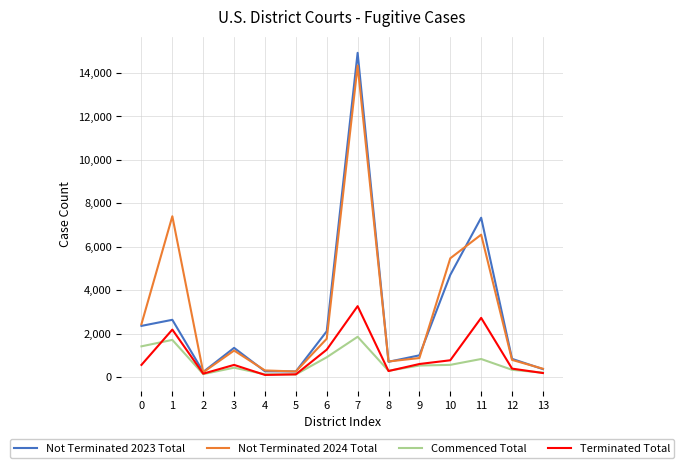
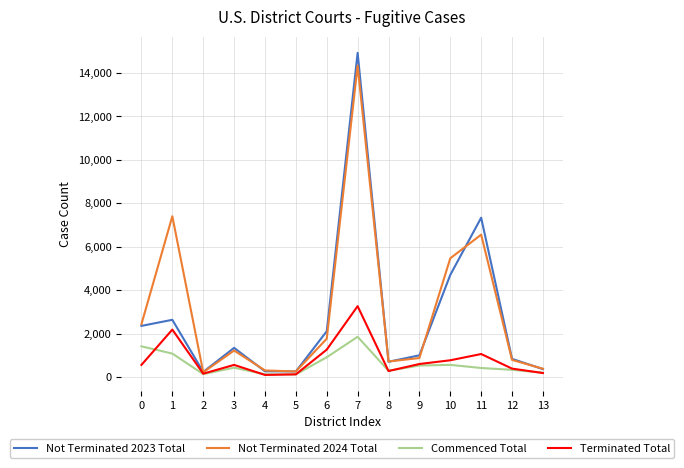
Commenced Total, 1: 1,700 -> 1,100
Commenced Total, 11: 800 -> 400
Terminated Total, 11: 2,700 -> 1,100
